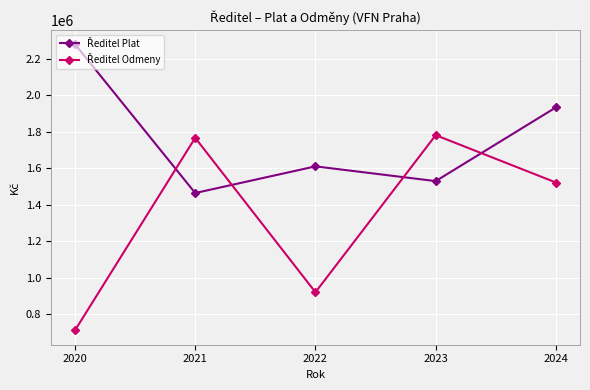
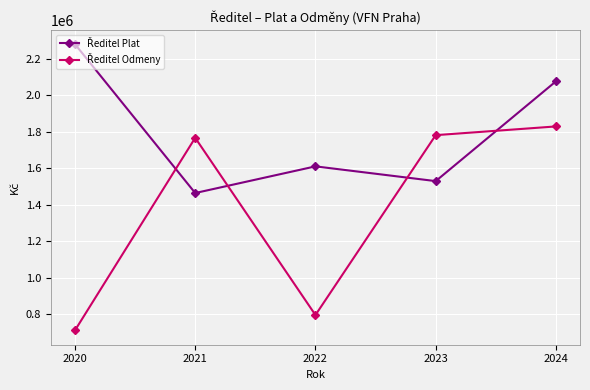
Ředitel Odmeny, 2022: 920000 -> 800000
Ředitel Plat, 2024: 1930000 -> 2080000
Ředitel Odmeny, 2024: 1520000 -> 1830000
